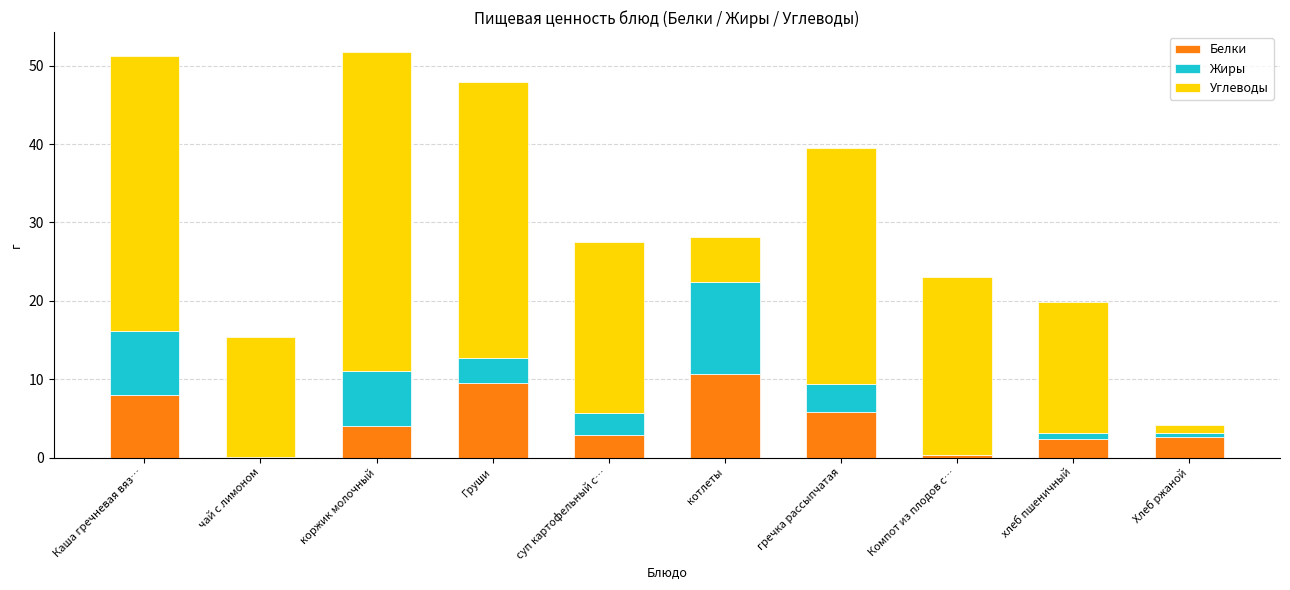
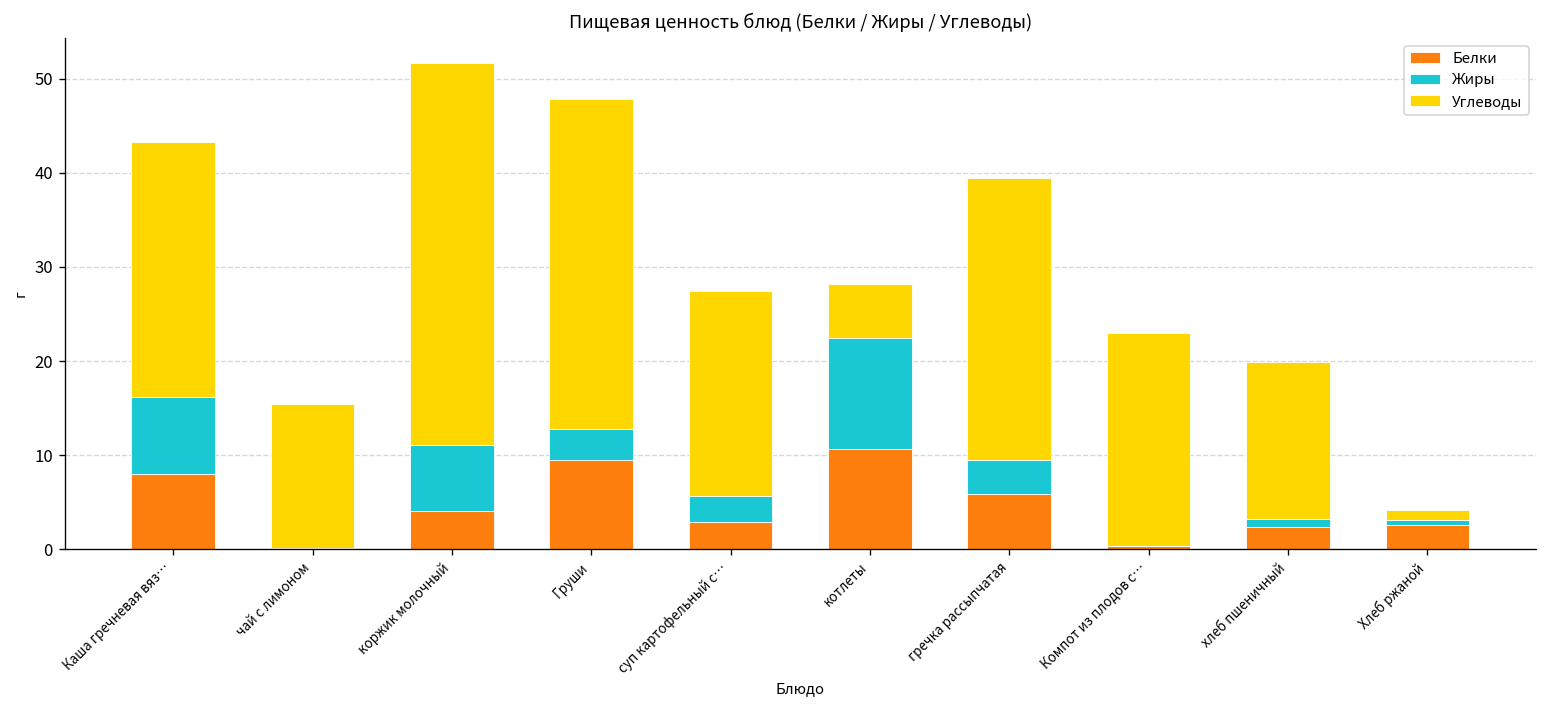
Углеводы, Каша гречневая вяз…: 35 -> 27
